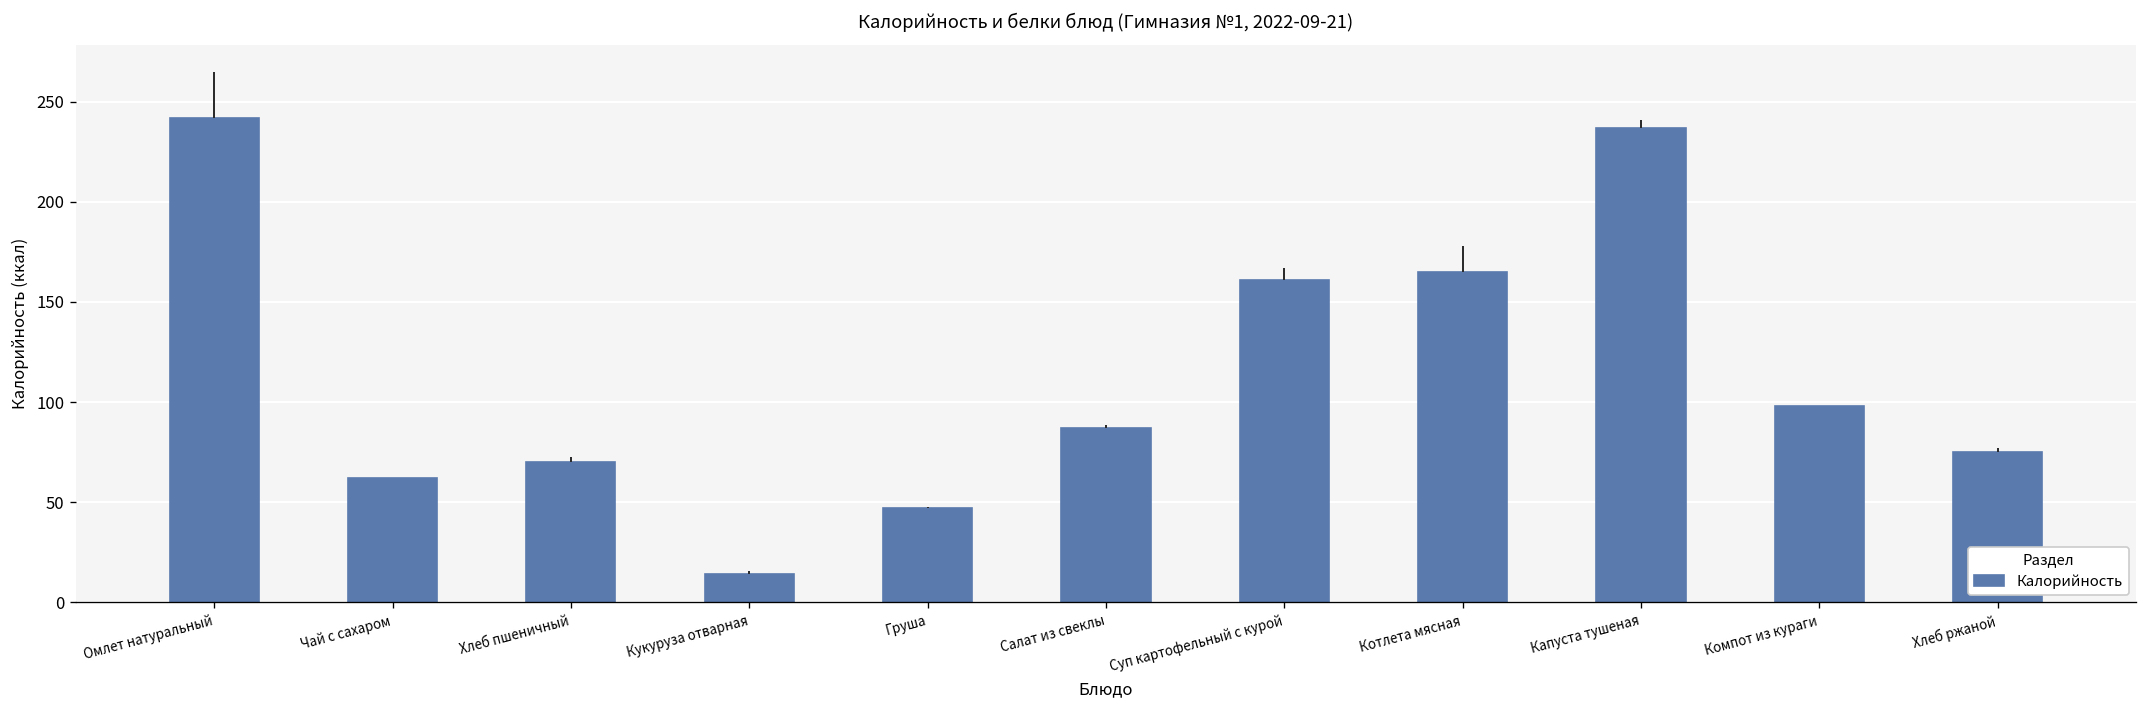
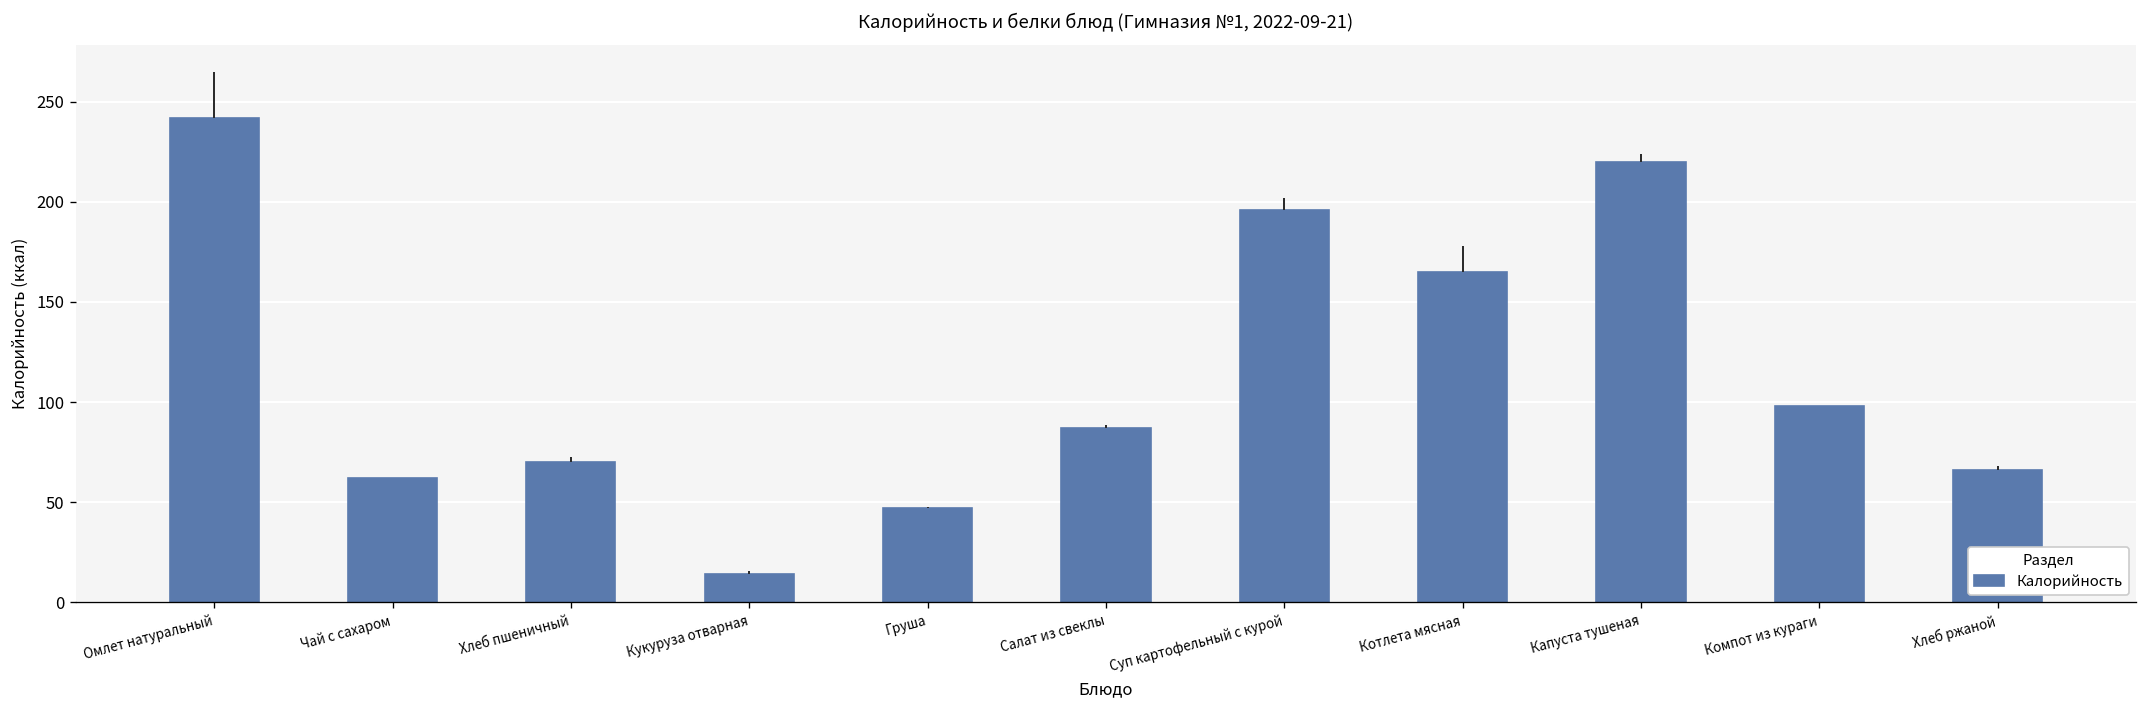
Суп картофельный с курой: 161 -> 196
Капуста тушеная: 237 -> 220
Хлеб ржаной: 75 -> 66
